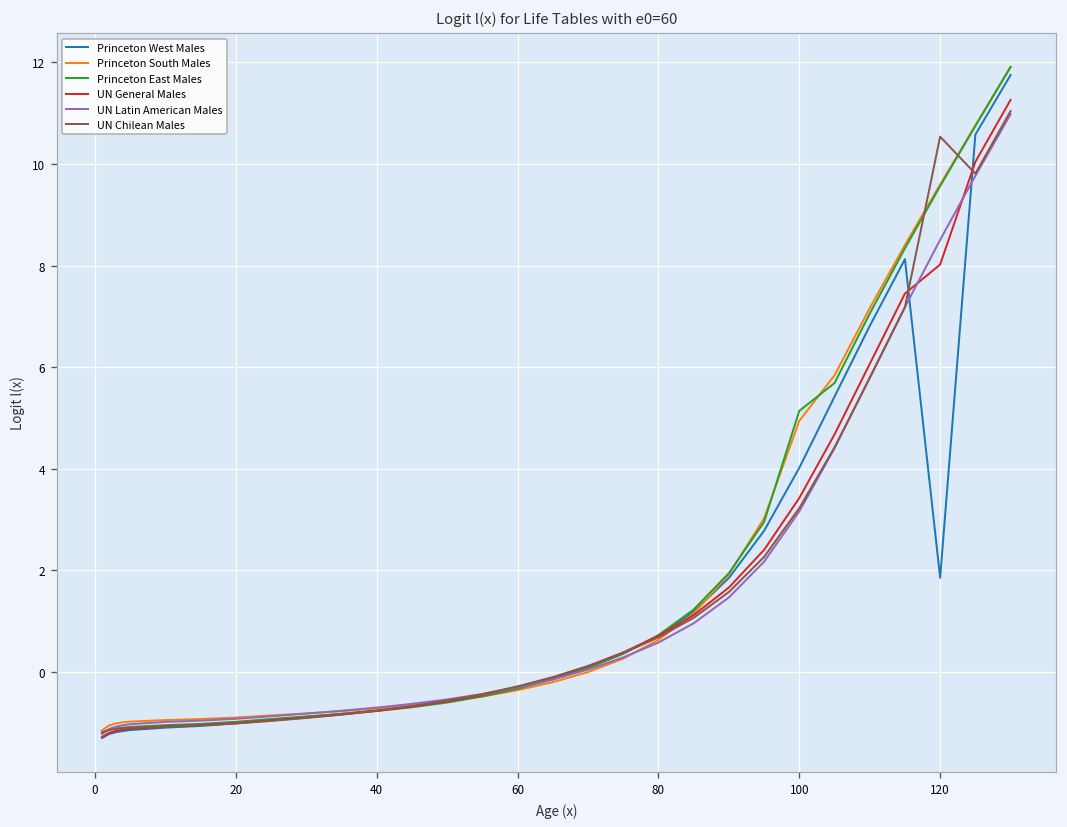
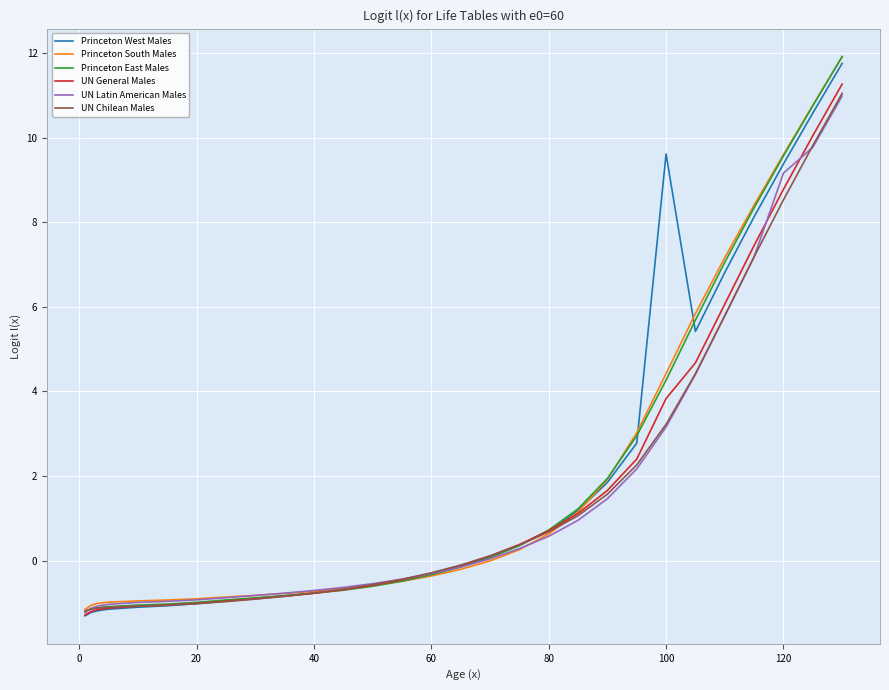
Princeton West Males, 100: 4.0 -> 9.6
Princeton South Males, 100: 4.9 -> 4.4
Princeton East Males, 100: 5.1 -> 4.3
UN General Males, 100: 3.4 -> 3.8
Princeton West Males, 120: 1.9 -> 9.4
UN General Males, 120: 8.0 -> 8.8
UN Latin American Males, 120: 8.5 -> 9.2
UN Chilean Males, 120: 10.5 -> 8.5
